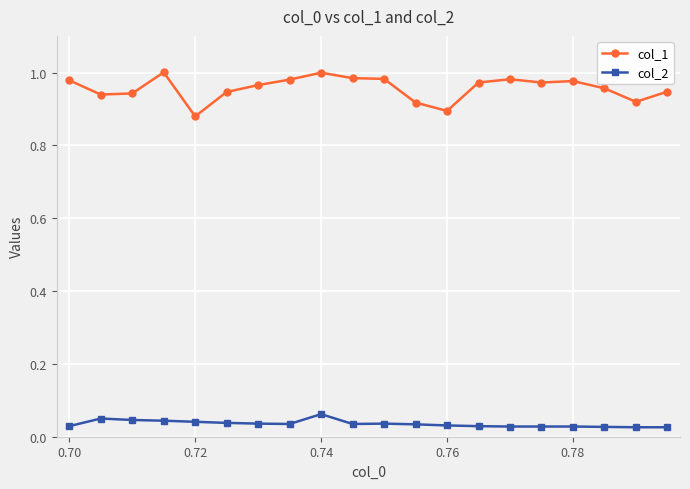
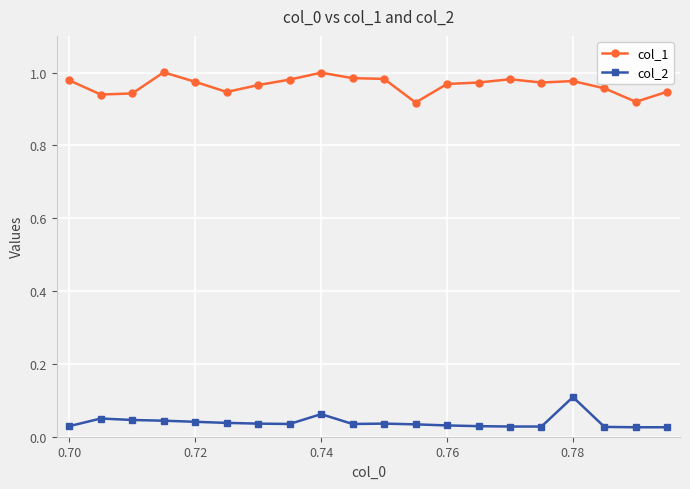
col_1, 0.72: 0.88 -> 0.98
col_1, 0.76: 0.90 -> 0.97
col_2, 0.78: 0.03 -> 0.11
